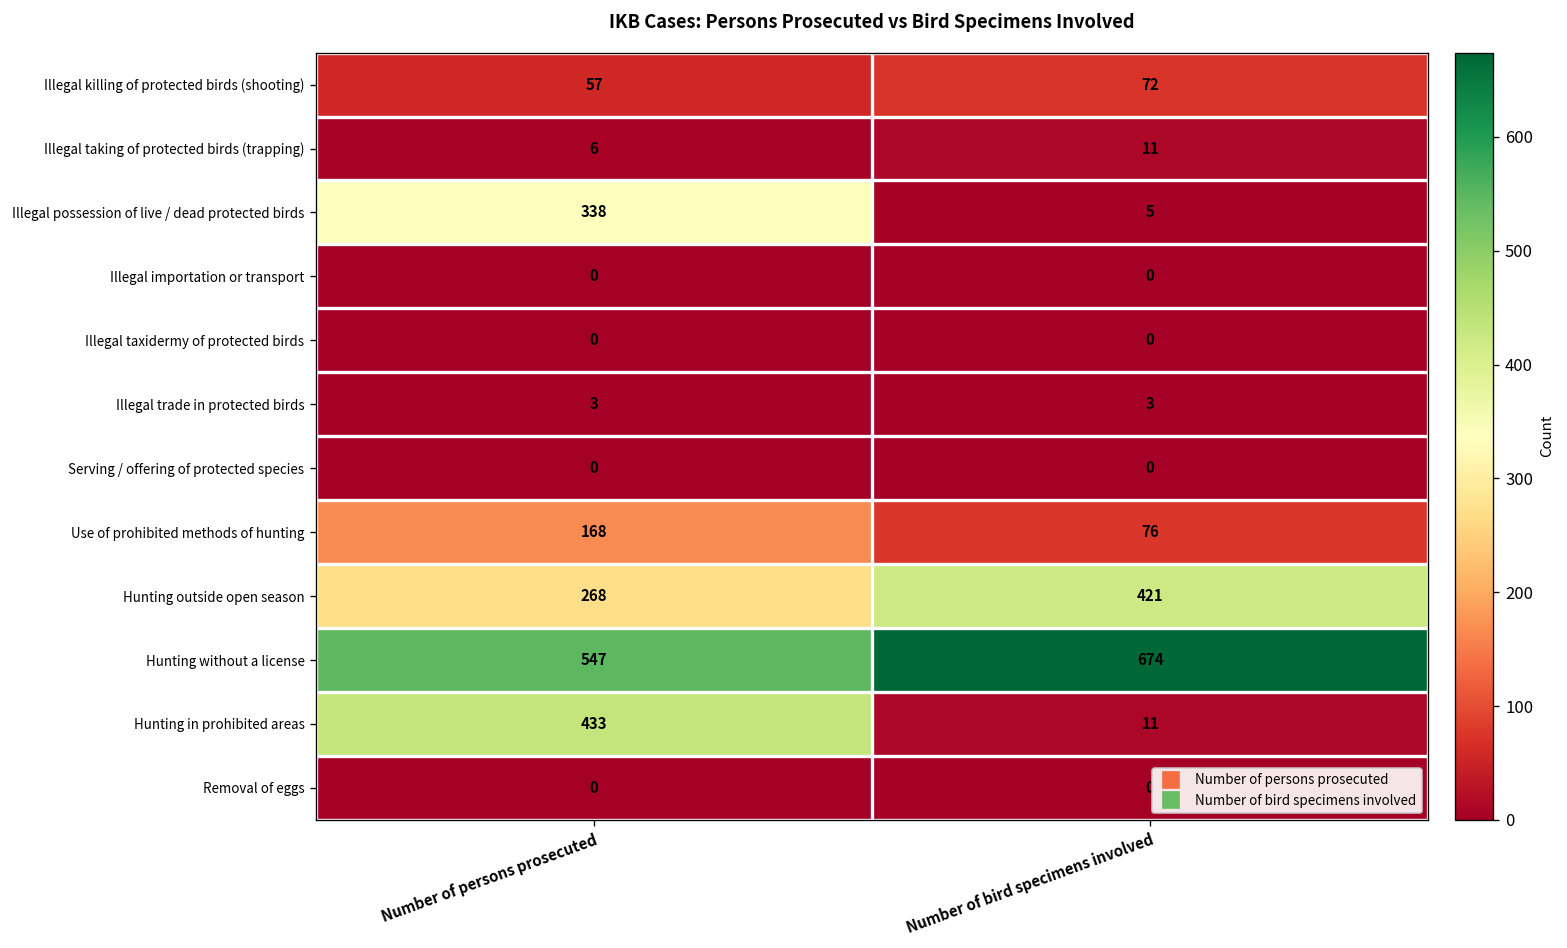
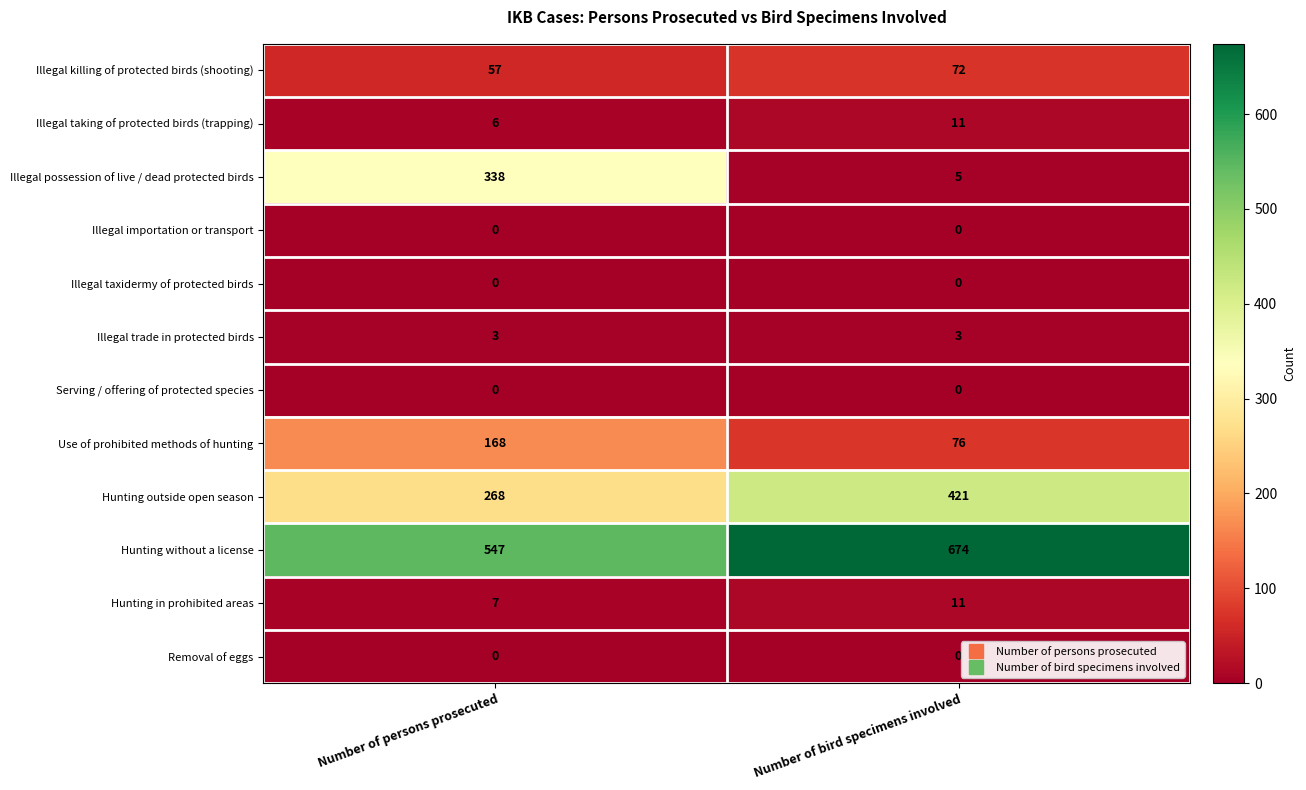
Hunting in prohibited areas, Number of persons prosecuted: 433 -> 7
